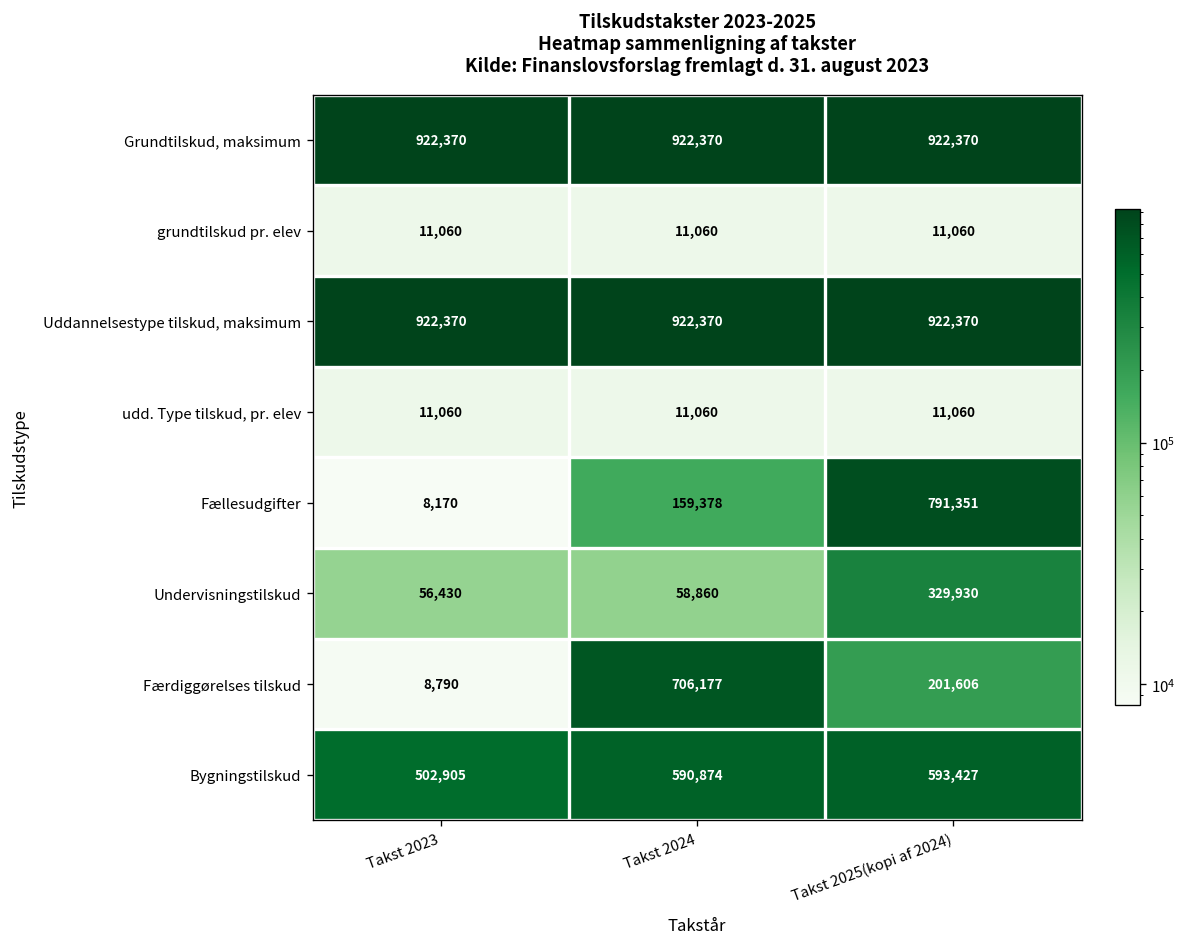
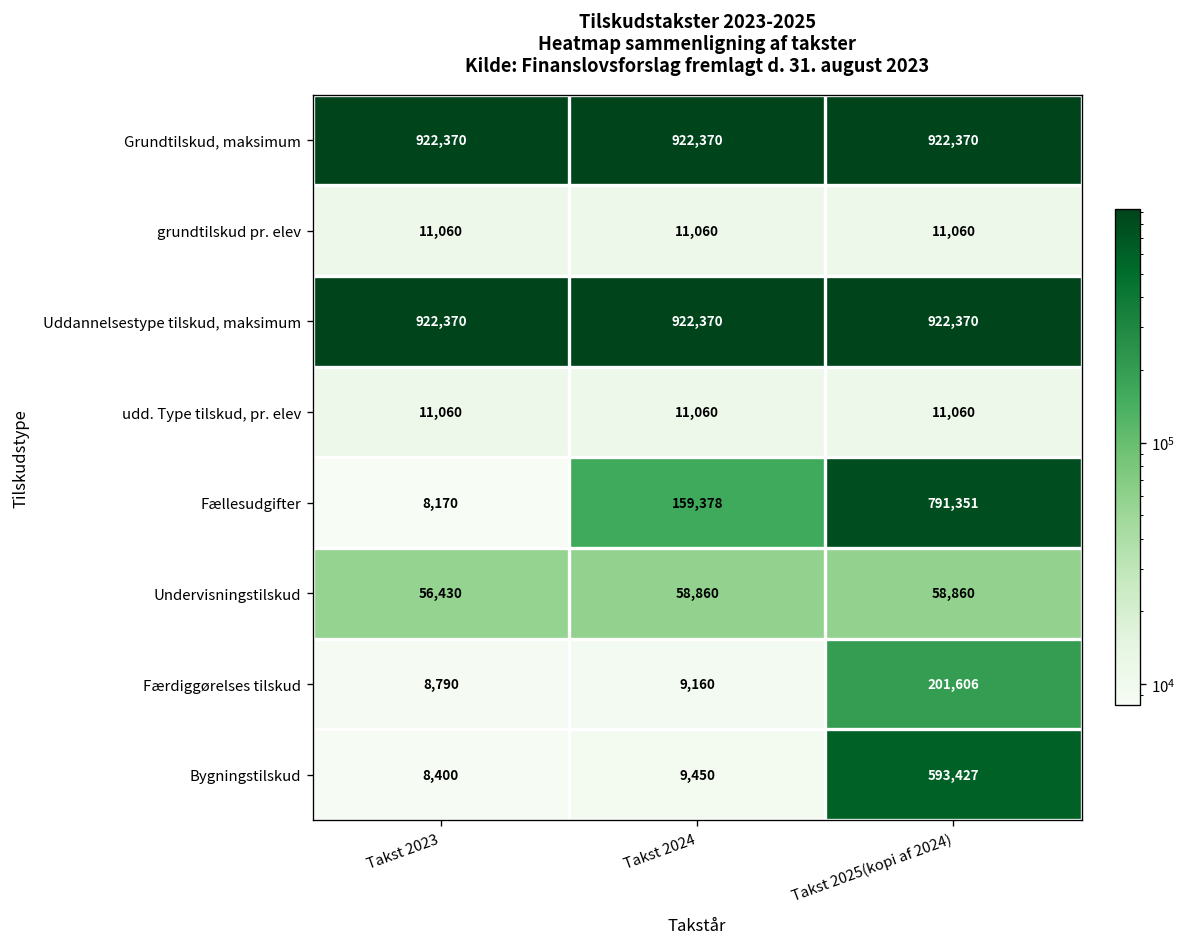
Undervisningstilskud, Takst 2025(kopi af 2024): 329,930 -> 58,860
Færdiggørelses tilskud, Takst 2024: 706,177 -> 9,160
Bygningstilskud, Takst 2023: 502,905 -> 8,400
Bygningstilskud, Takst 2024: 590,874 -> 9,450
